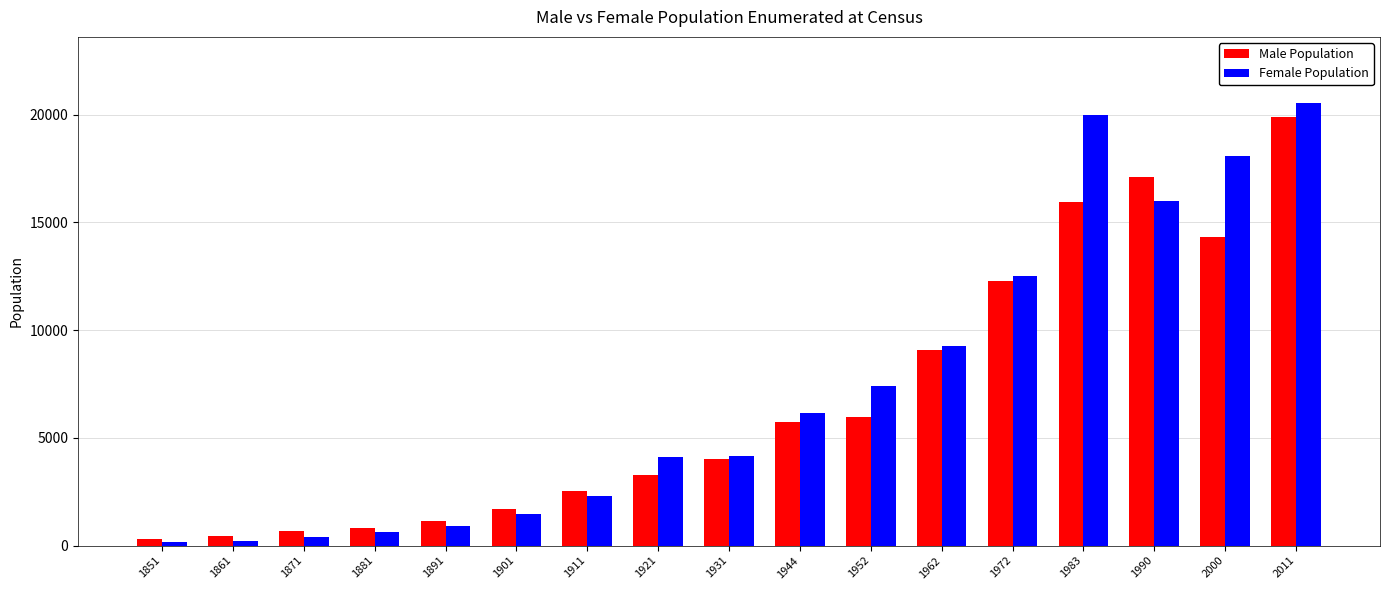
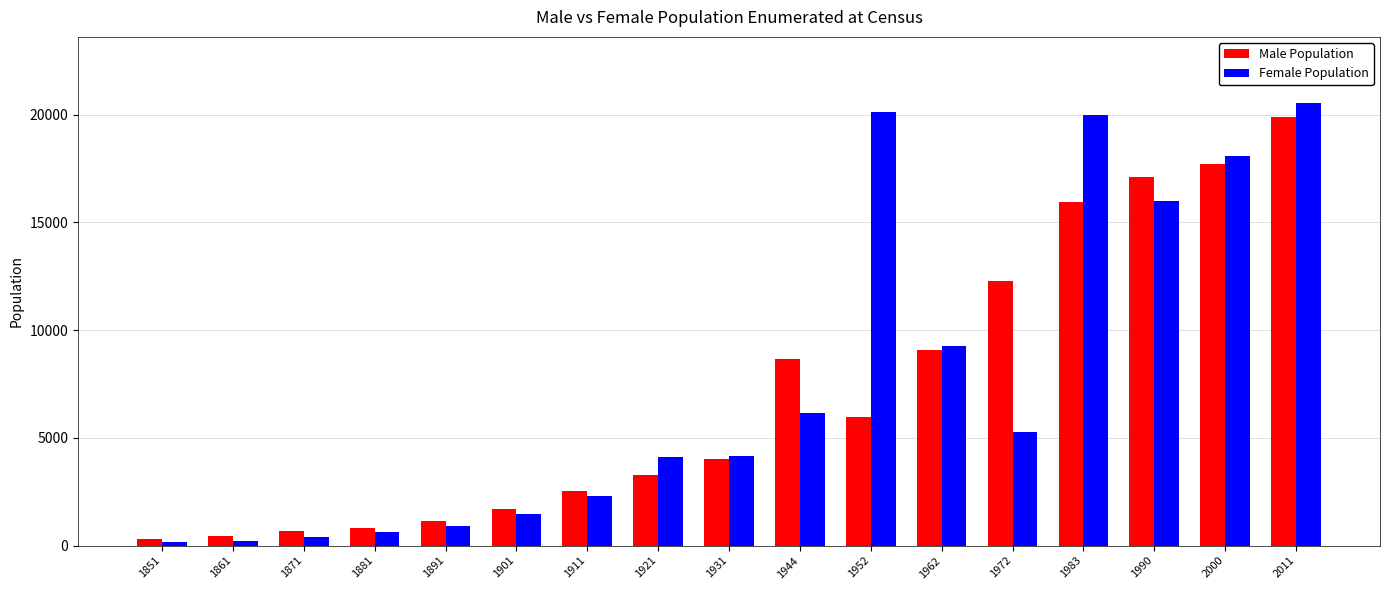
Male Population, 1944: 5700 -> 8600
Female Population, 1952: 7400 -> 20100
Female Population, 1972: 12500 -> 5300
Male Population, 2000: 14300 -> 17700
